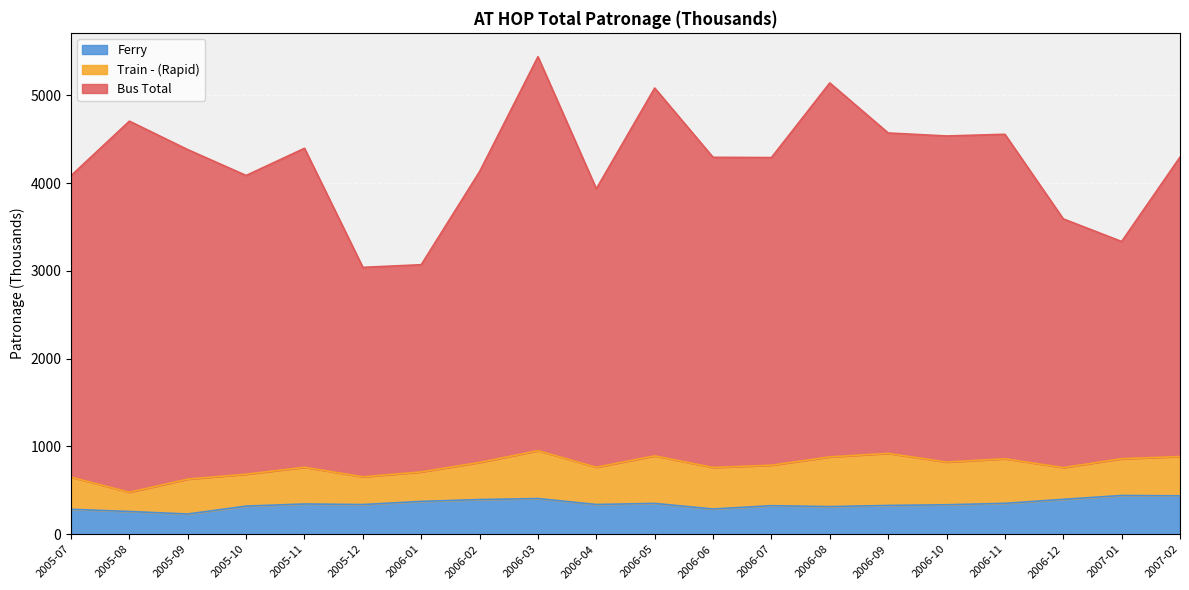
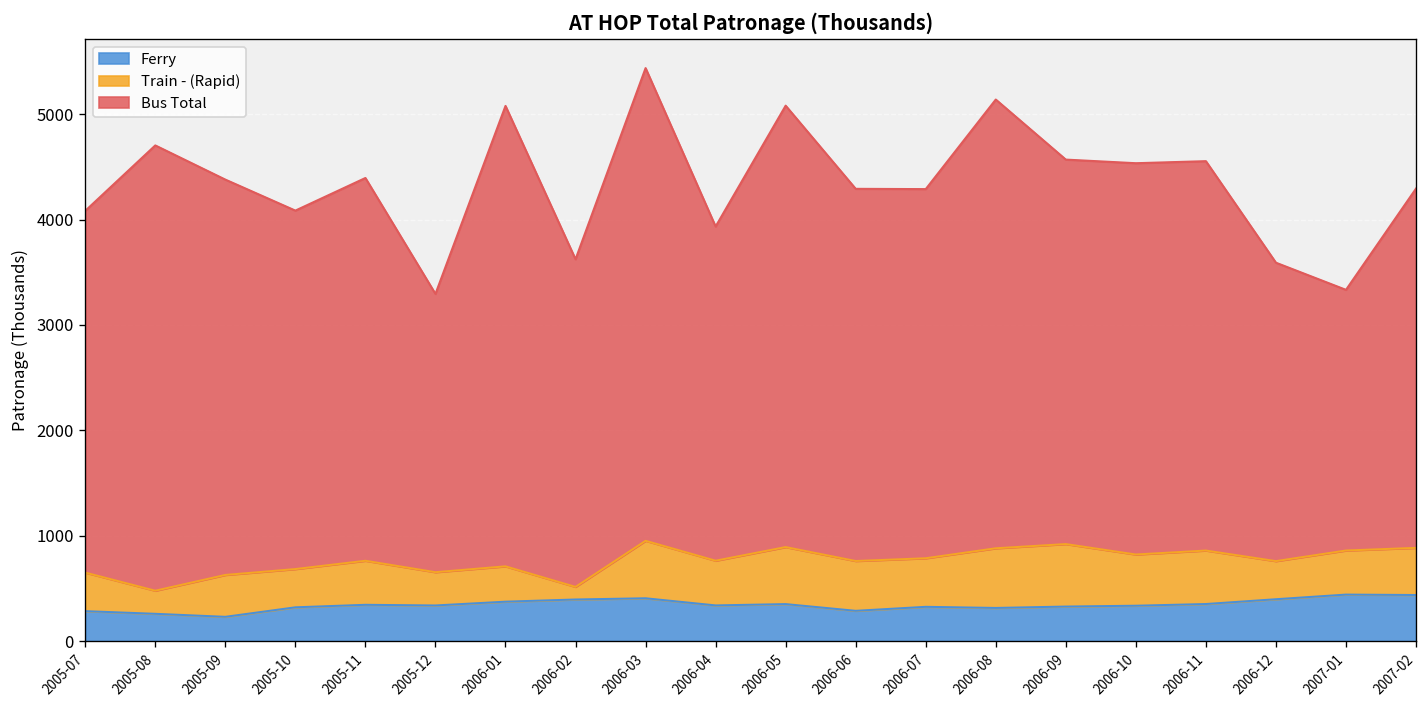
Bus Total, 2005-12: 2400 -> 2600
Bus Total, 2006-01: 2400 -> 4400
Train - (Rapid), 2006-02: 400 -> 100
Bus Total, 2006-02: 3300 -> 3100
